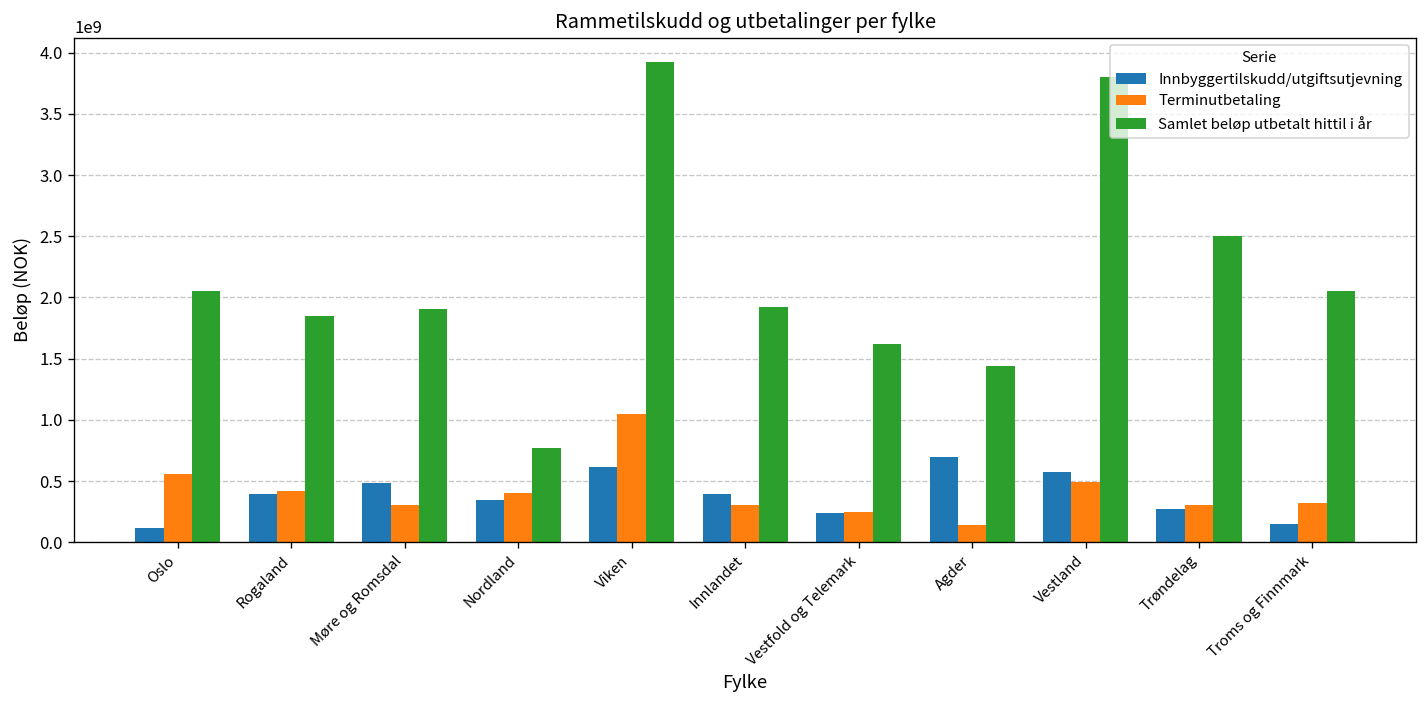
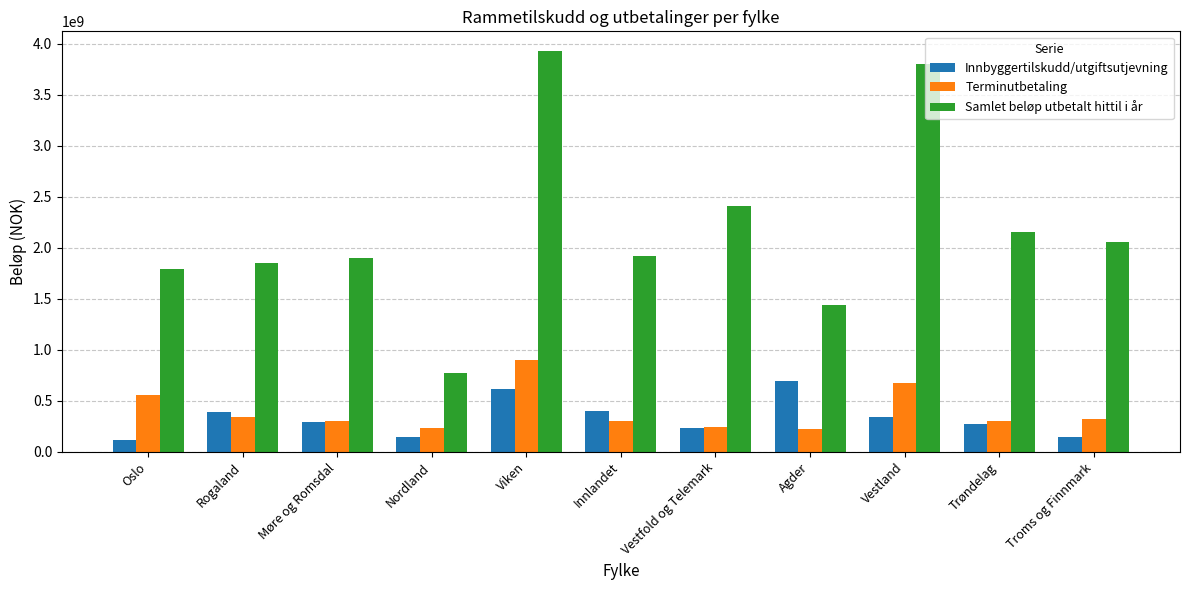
Samlet beløp utbetalt hittil i år, Oslo: 2050000000 -> 1790000000
Terminutbetaling, Rogaland: 420000000 -> 340000000
Innbyggertilskudd/utgiftsutjevning, Møre og Romsdal: 480000000 -> 290000000
Innbyggertilskudd/utgiftsutjevning, Nordland: 350000000 -> 150000000
Terminutbetaling, Nordland: 400000000 -> 230000000
Terminutbetaling, Viken: 1050000000 -> 900000000
Samlet beløp utbetalt hittil i år, Vestfold og Telemark: 1620000000 -> 2410000000
Terminutbetaling, Agder: 140000000 -> 220000000
Innbyggertilskudd/utgiftsutjevning, Vestland: 580000000 -> 350000000
Terminutbetaling, Vestland: 490000000 -> 670000000
Samlet beløp utbetalt hittil i år, Trøndelag: 2500000000 -> 2150000000
